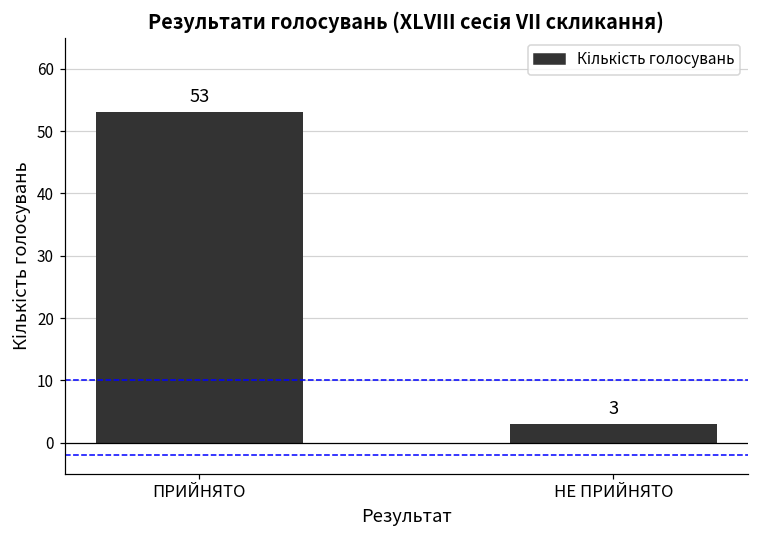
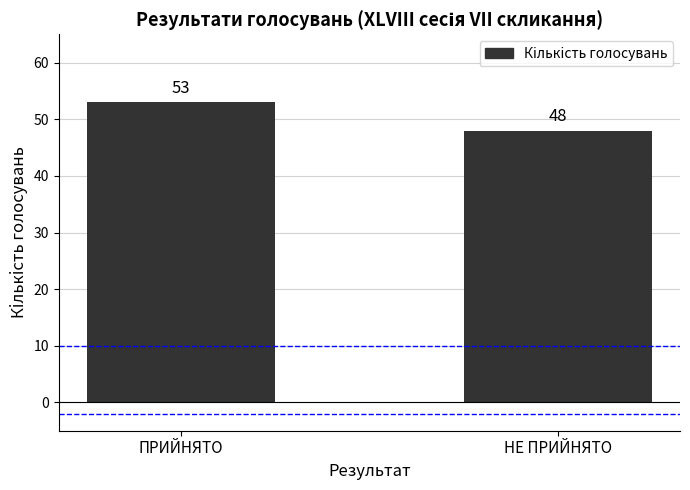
НЕ ПРИЙНЯТО: 3 -> 48
